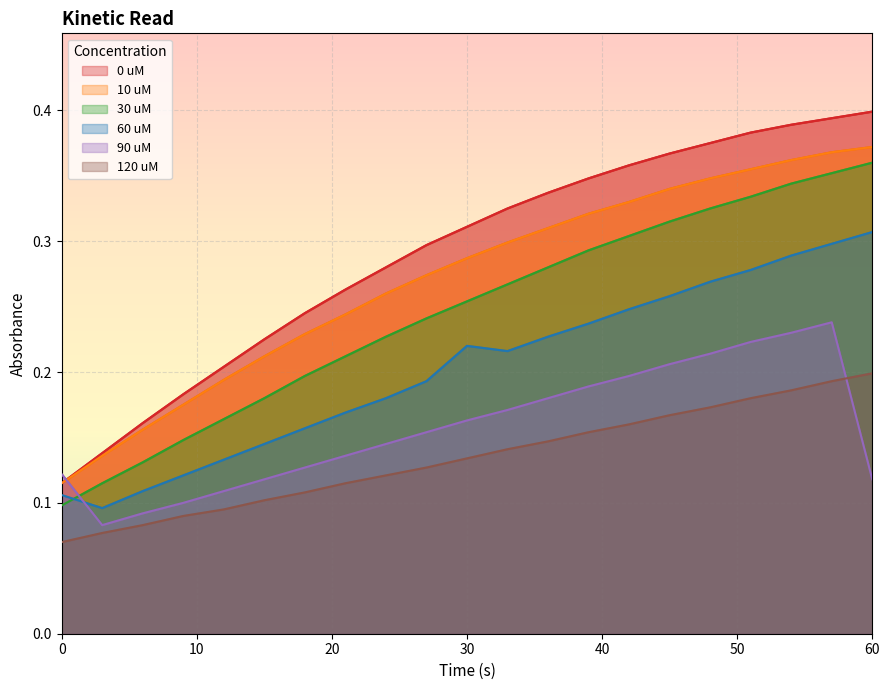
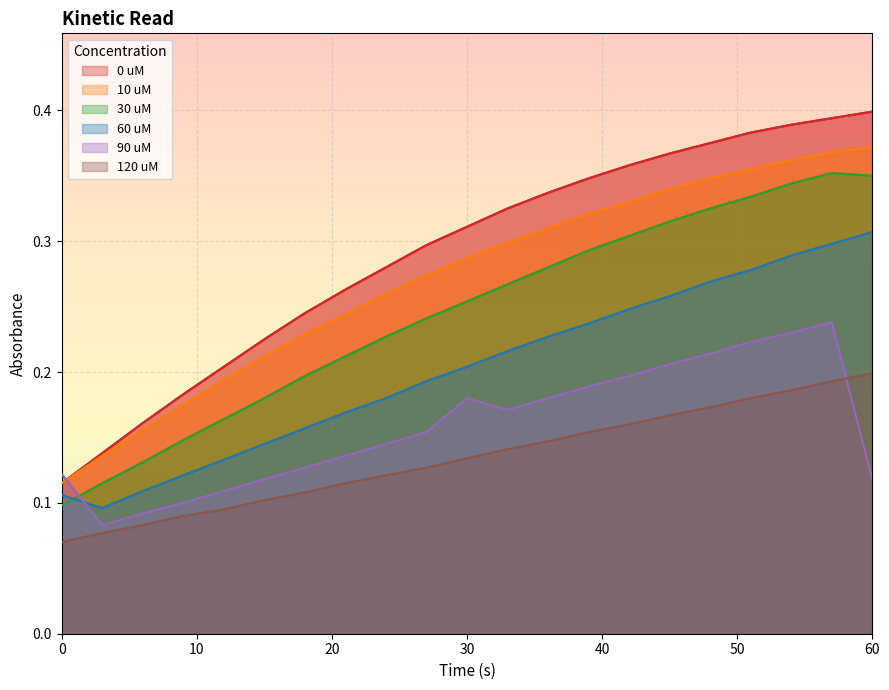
60 uM, 30: 0.220 -> 0.204
90 uM, 30: 0.163 -> 0.180
30 uM, 60: 0.36 -> 0.35
